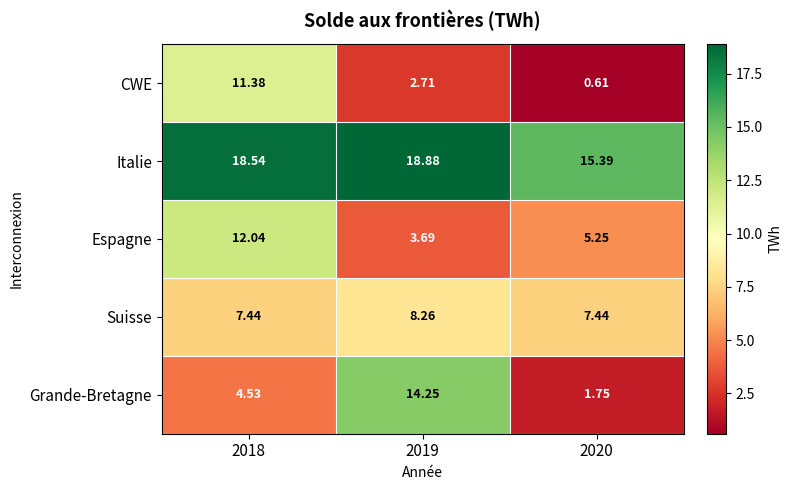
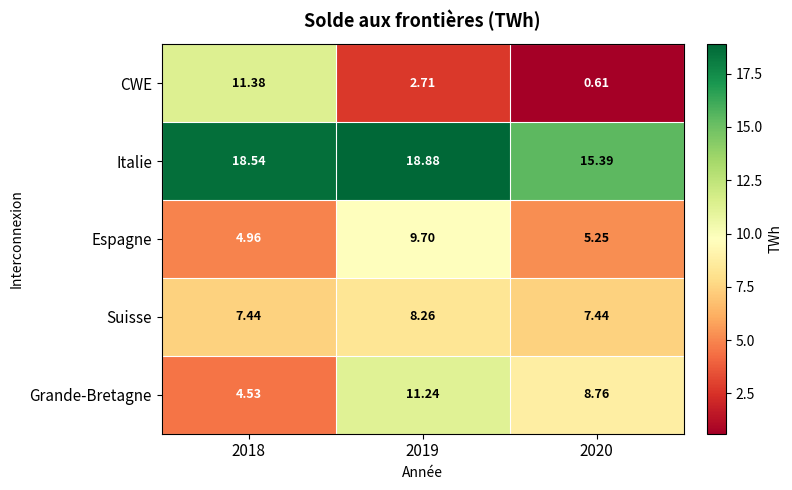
Espagne, 2018: 12.04 -> 4.96
Espagne, 2019: 3.69 -> 9.70
Grande-Bretagne, 2019: 14.25 -> 11.24
Grande-Bretagne, 2020: 1.75 -> 8.76
